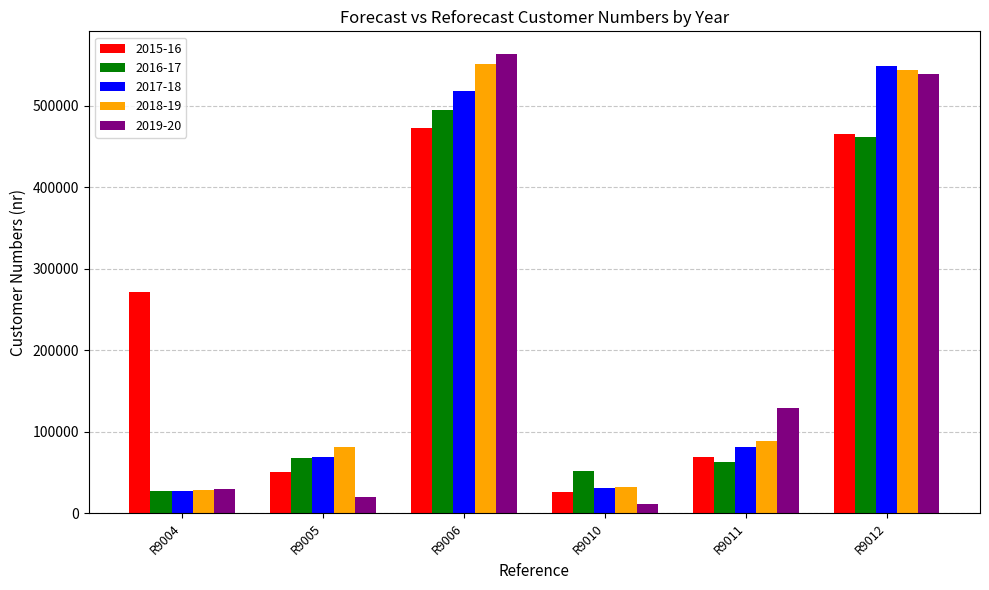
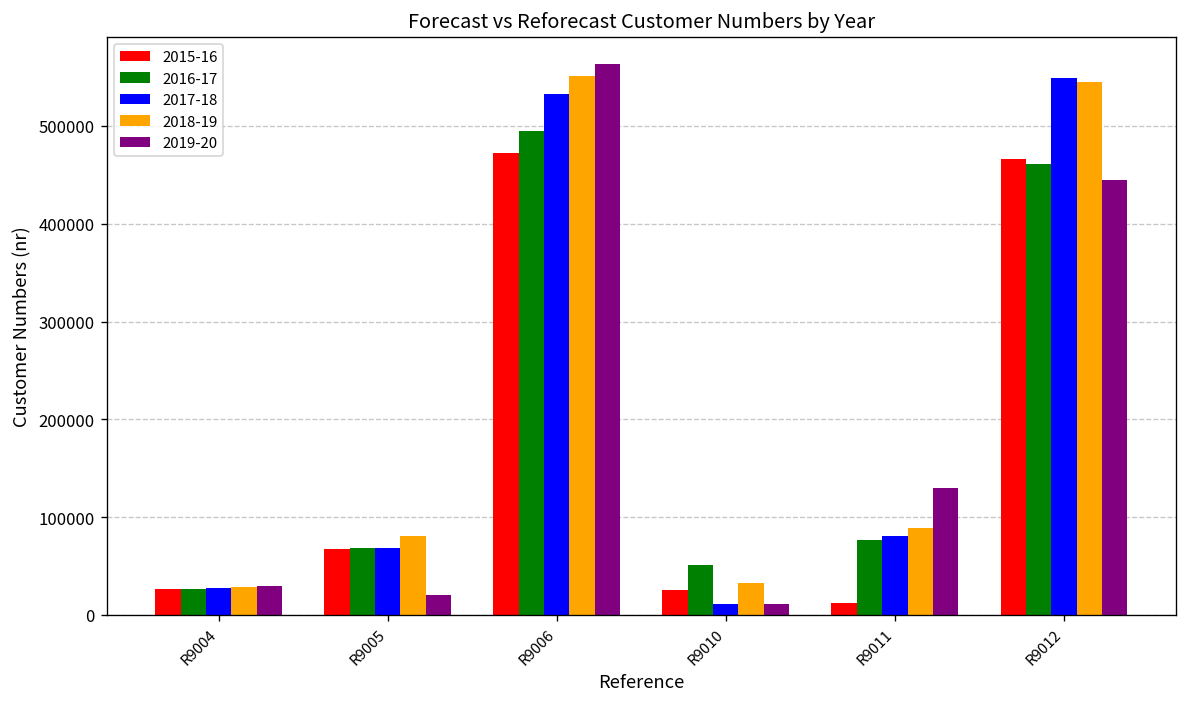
2015-16, R9004: 270000 -> 30000
2015-16, R9005: 50000 -> 70000
2017-18, R9006: 520000 -> 530000
2017-18, R9010: 30000 -> 10000
2015-16, R9011: 70000 -> 10000
2016-17, R9011: 60000 -> 80000
2019-20, R9012: 540000 -> 450000
